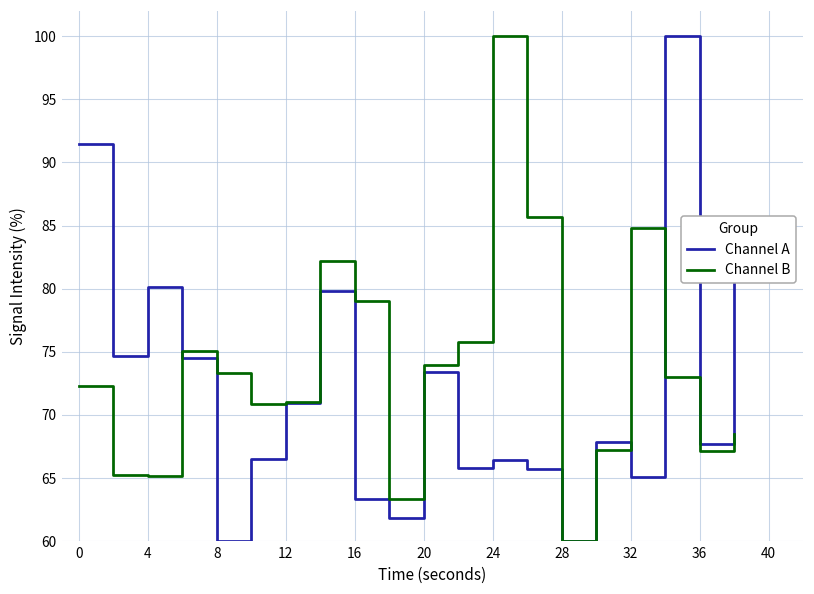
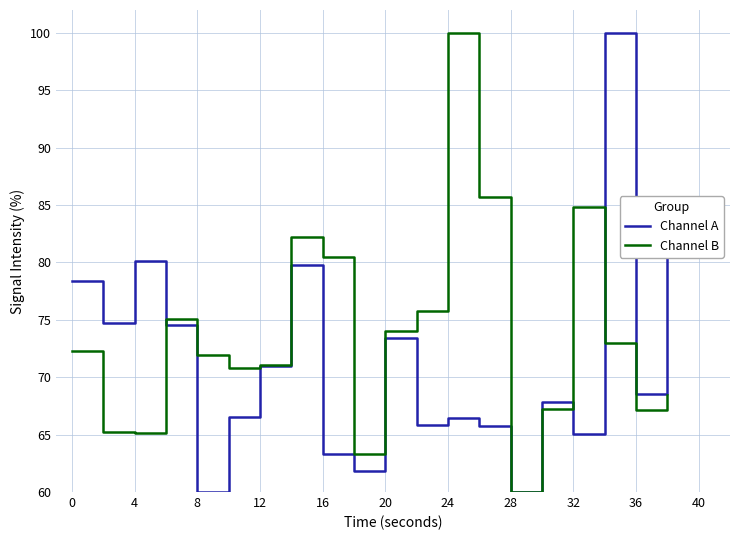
Channel A, 0: 91.4 -> 78.4
Channel B, 8: 73.3 -> 72.0
Channel B, 16: 79.0 -> 80.5
Channel A, 36: 67.7 -> 68.5
